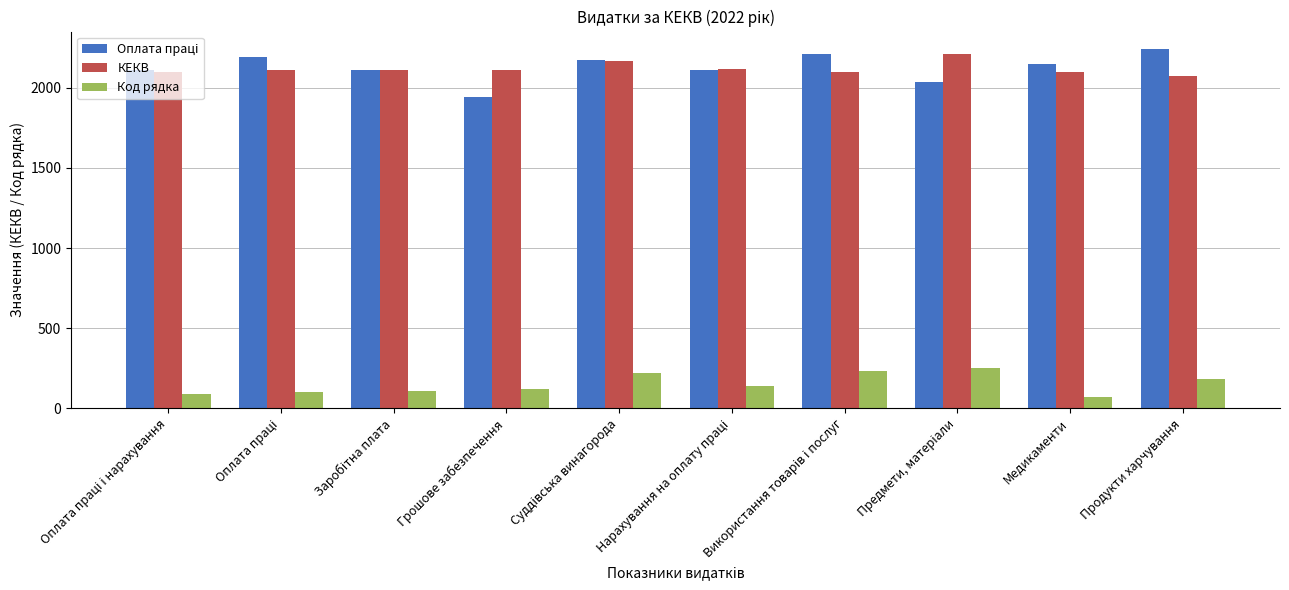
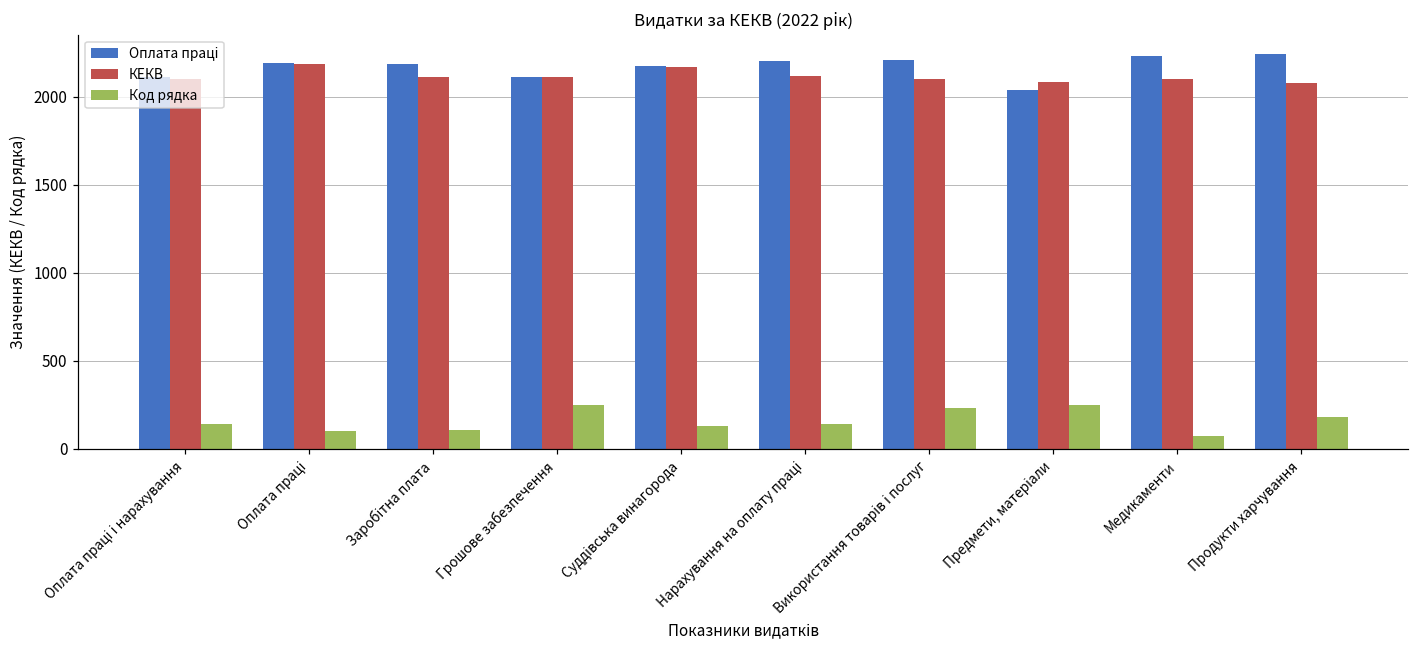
Код рядка, Оплата праці і нарахування: 90 -> 140
КЕКВ, Оплата праці: 2110 -> 2190
Оплата праці, Заробітна плата: 2110 -> 2190
Оплата праці, Грошове забезпечення: 1940 -> 2110
Код рядка, Грошове забезпечення: 120 -> 250
Код рядка, Суддівська винагорода: 220 -> 130
Оплата праці, Нарахування на оплату праці: 2110 -> 2200
КЕКВ, Предмети, матеріали: 2210 -> 2080
Оплата праці, Медикаменти: 2150 -> 2230
